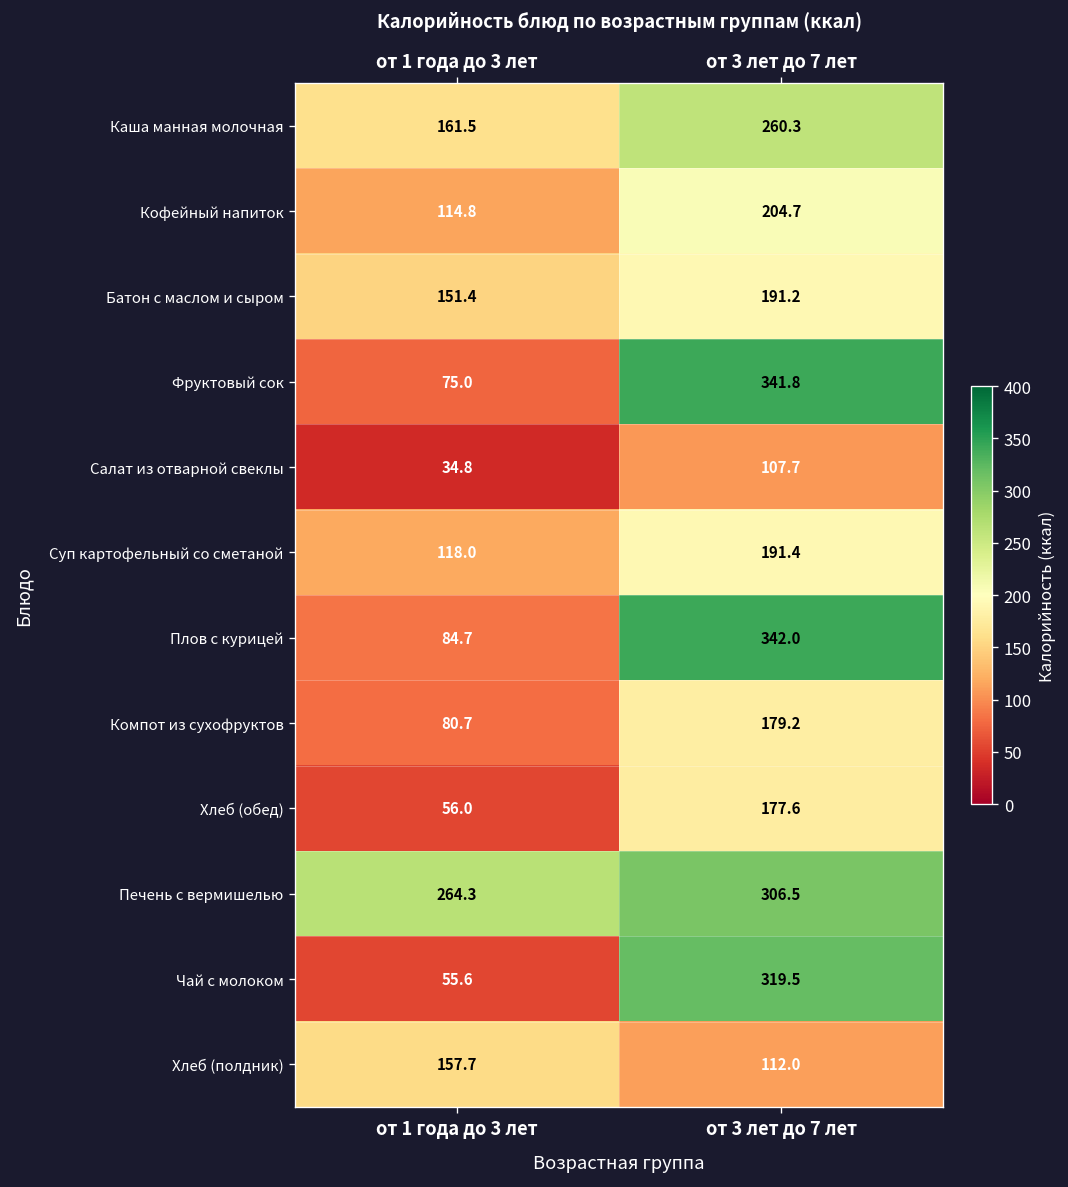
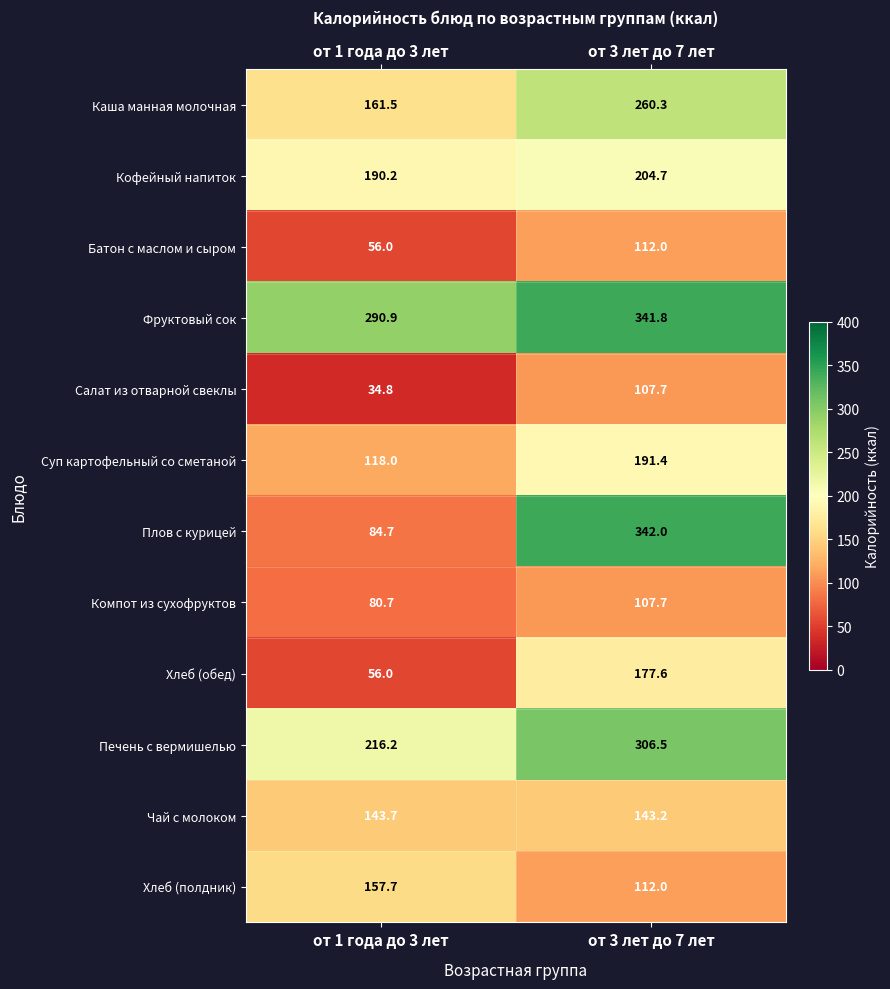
Кофейный напиток, от 1 года до 3 лет: 114.8 -> 190.2
Батон с маслом и сыром, от 1 года до 3 лет: 151.4 -> 56.0
Батон с маслом и сыром, от 3 лет до 7 лет: 191.2 -> 112.0
Фруктовый сок, от 1 года до 3 лет: 75.0 -> 290.9
Компот из сухофруктов, от 3 лет до 7 лет: 179.2 -> 107.7
Печень с вермишелью, от 1 года до 3 лет: 264.3 -> 216.2
Чай с молоком, от 1 года до 3 лет: 55.6 -> 143.7
Чай с молоком, от 3 лет до 7 лет: 319.5 -> 143.2
